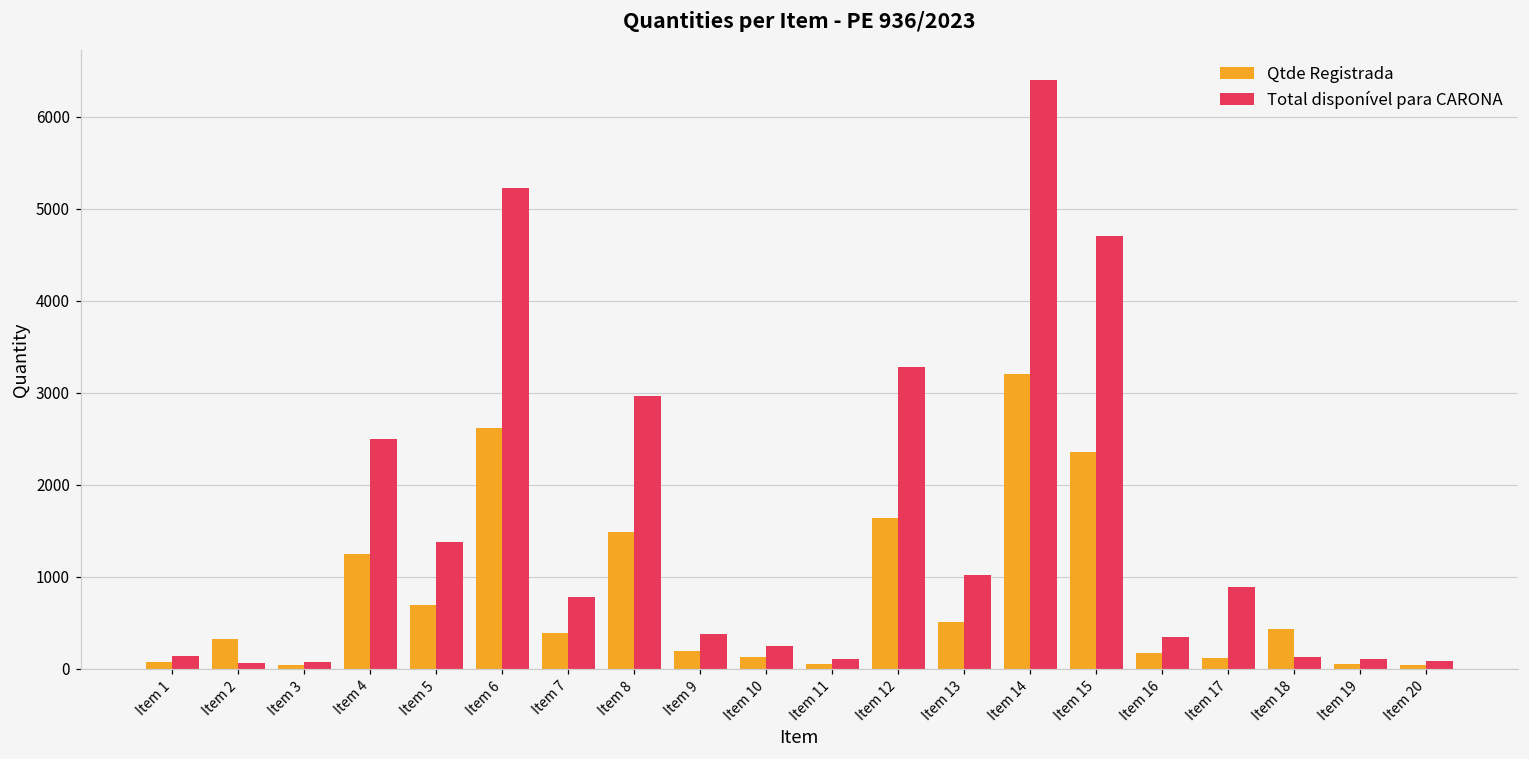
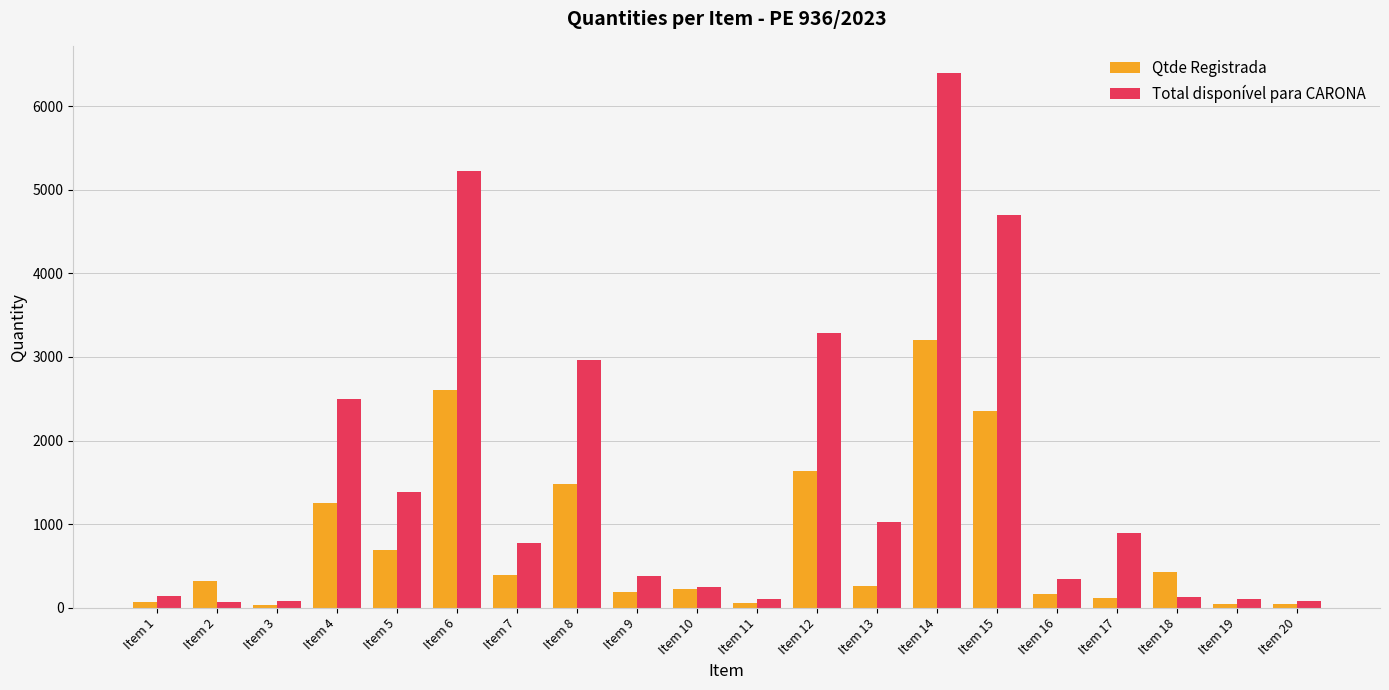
Qtde Registrada, Item 10: 100 -> 200
Qtde Registrada, Item 13: 500 -> 300
